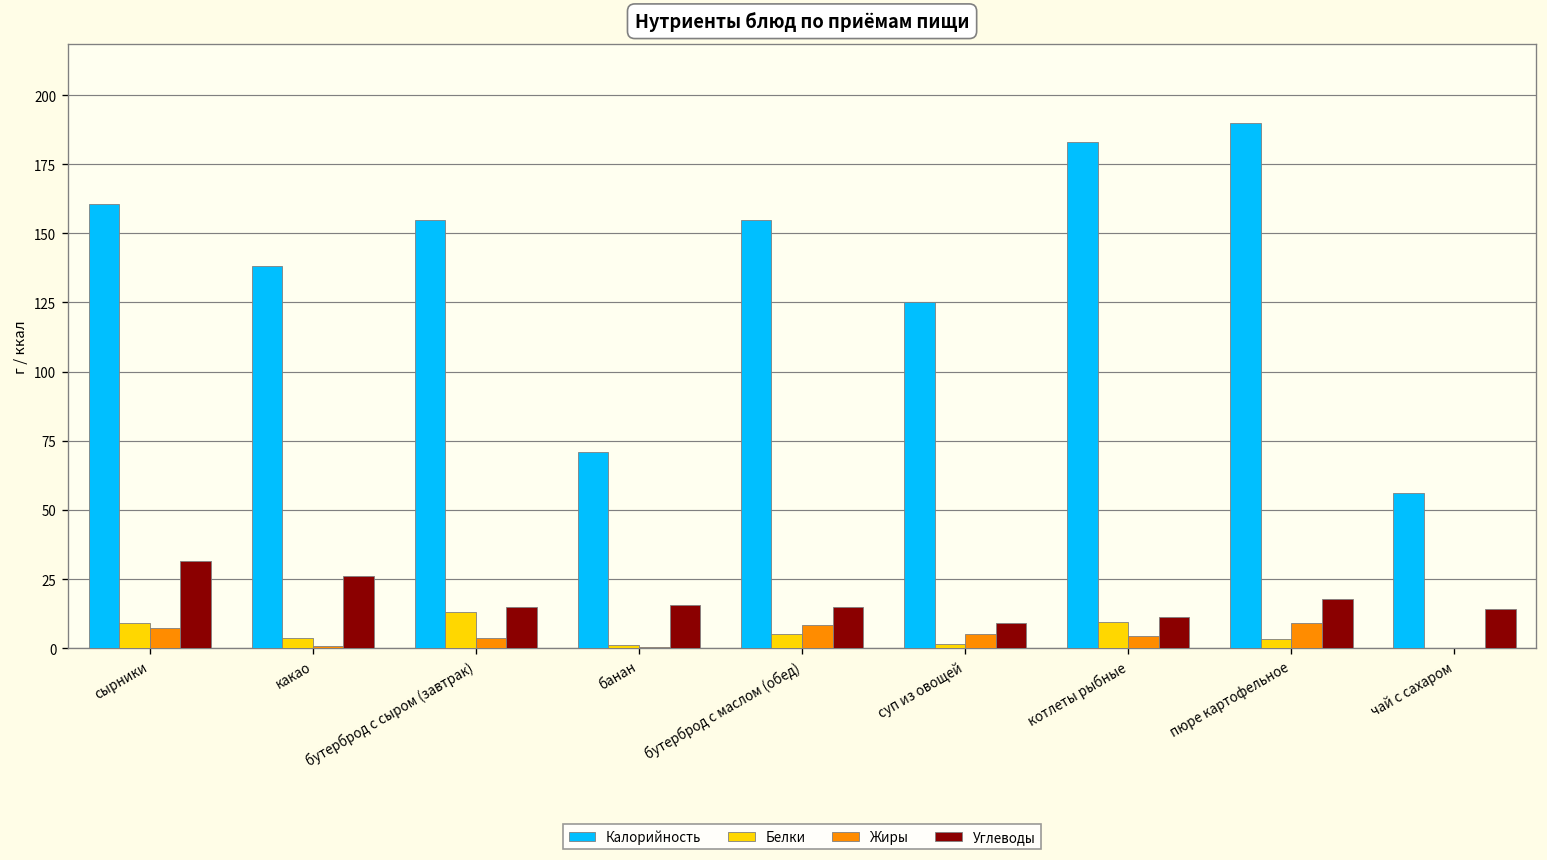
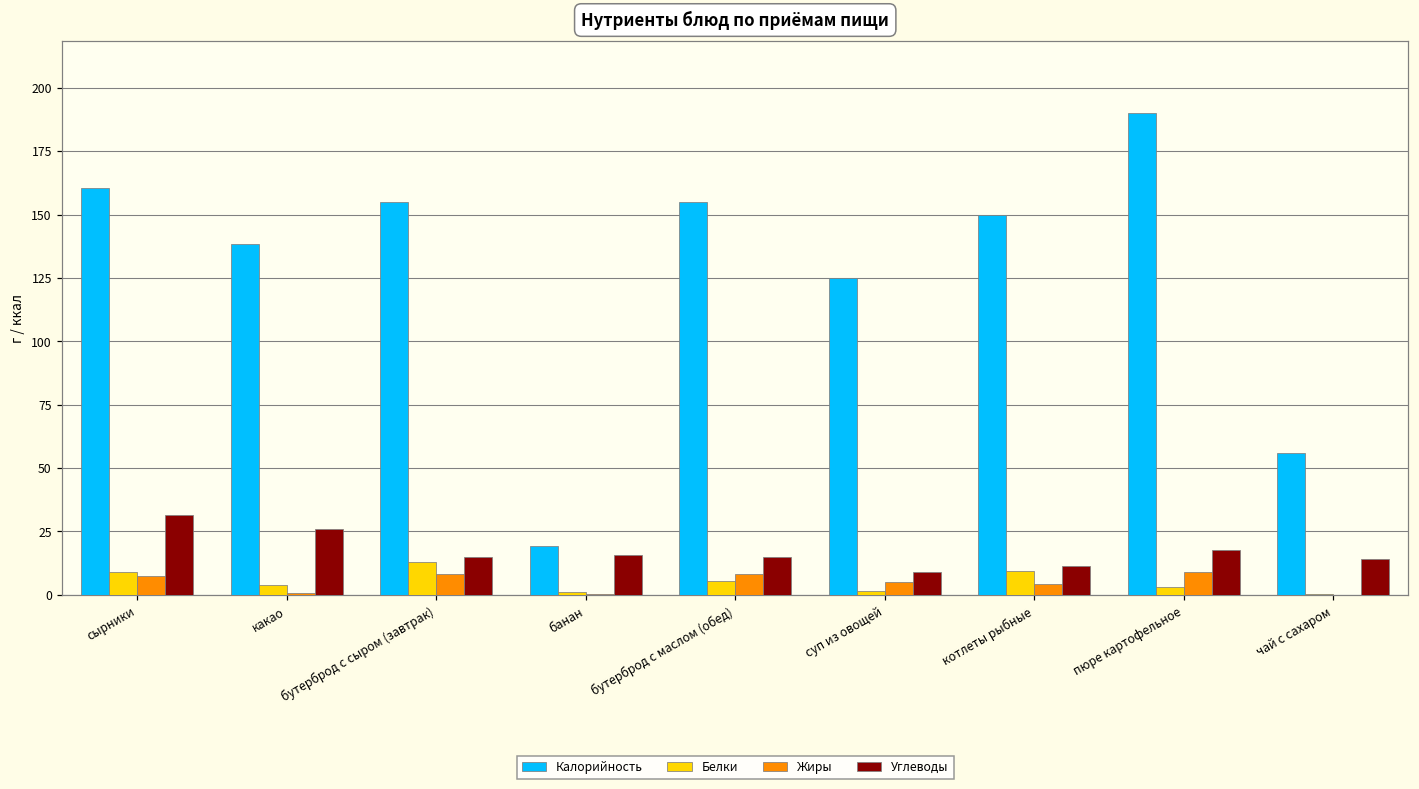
Жиры, бутерброд с сыром (завтрак): 4 -> 8
Калорийность, банан: 71 -> 19
Калорийность, котлеты рыбные: 183 -> 150
